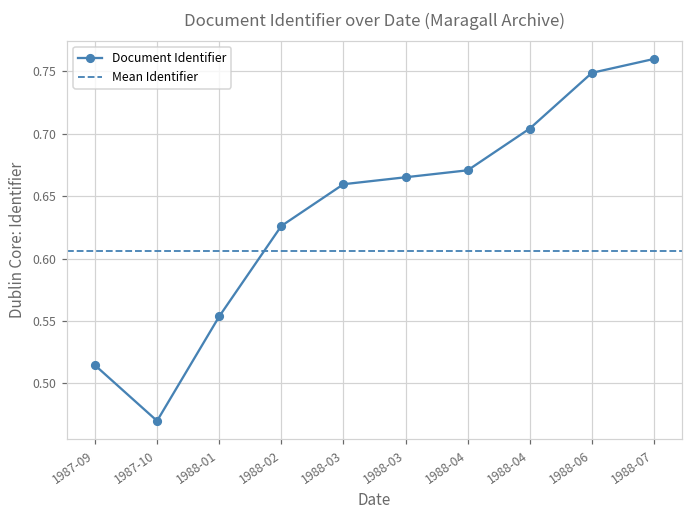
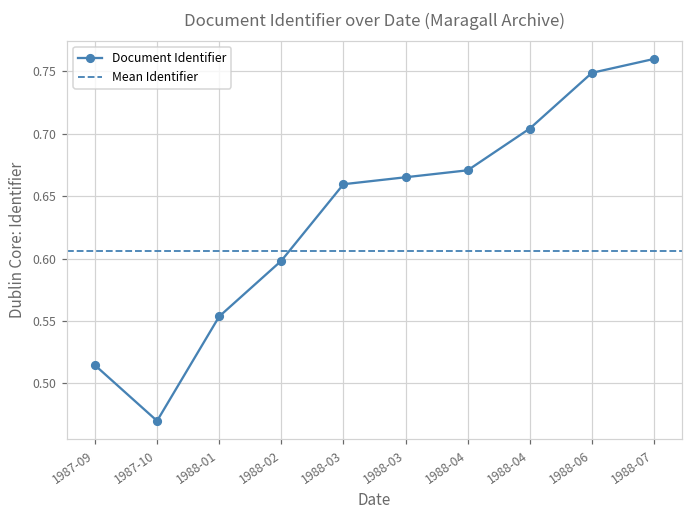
1988-02: 0.626 -> 0.598
